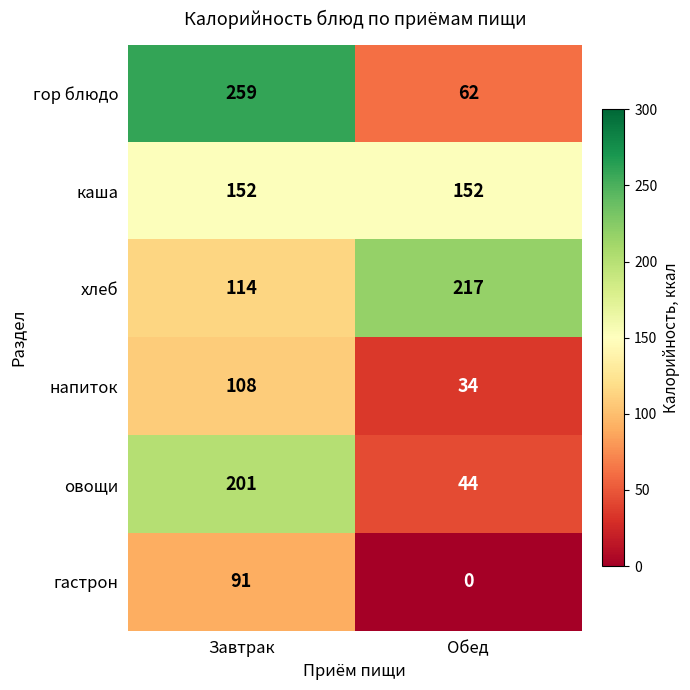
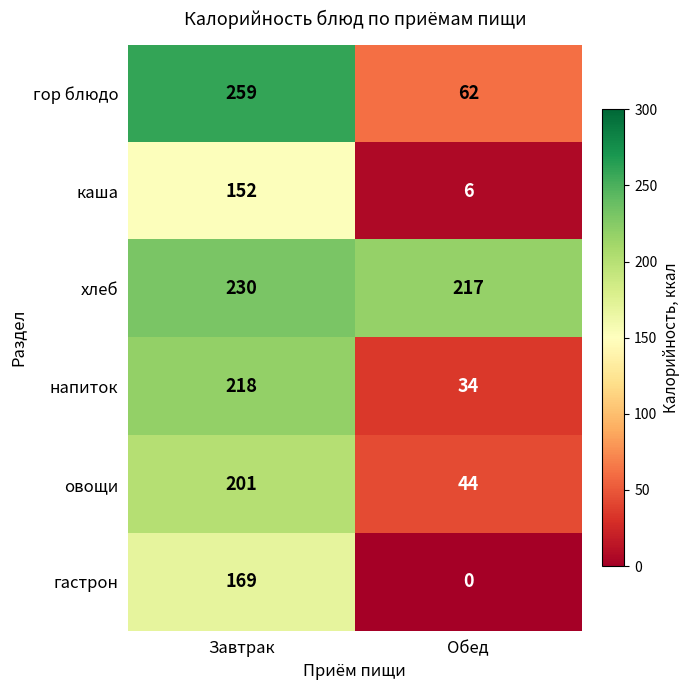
каша, Обед: 152 -> 6
хлеб, Завтрак: 114 -> 230
напиток, Завтрак: 108 -> 218
гастрон, Завтрак: 91 -> 169
